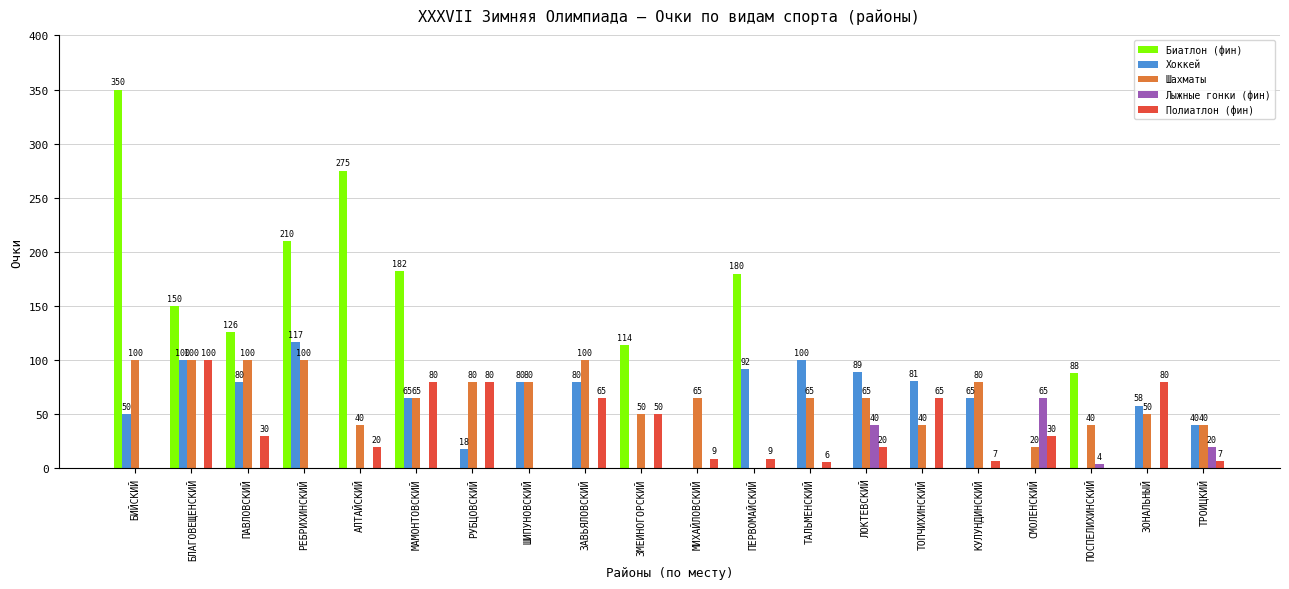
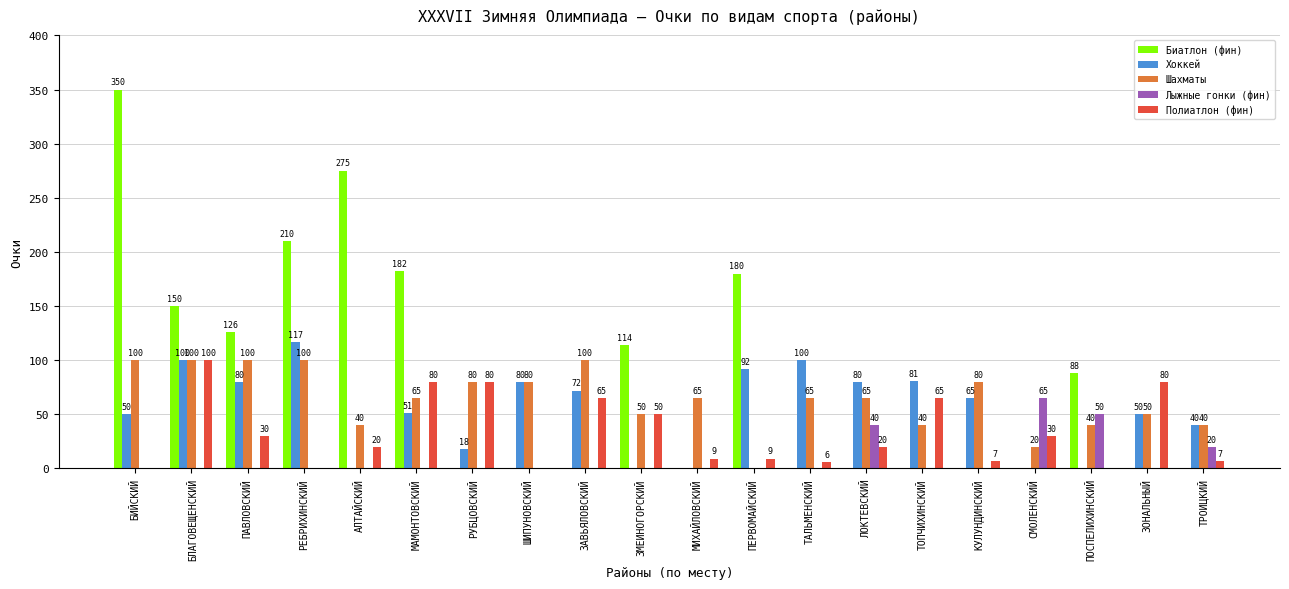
Хоккей, МАМОНТОВСКИЙ: 65 -> 51
Хоккей, ЗАВЬЯЛОВСКИЙ: 80 -> 72
Хоккей, ЛОКТЕВСКИЙ: 89 -> 80
Лыжные гонки (фин), ПОСПЕЛИХИНСКИЙ: 4 -> 50
Хоккей, ЗОНАЛЬНЫЙ: 58 -> 50
